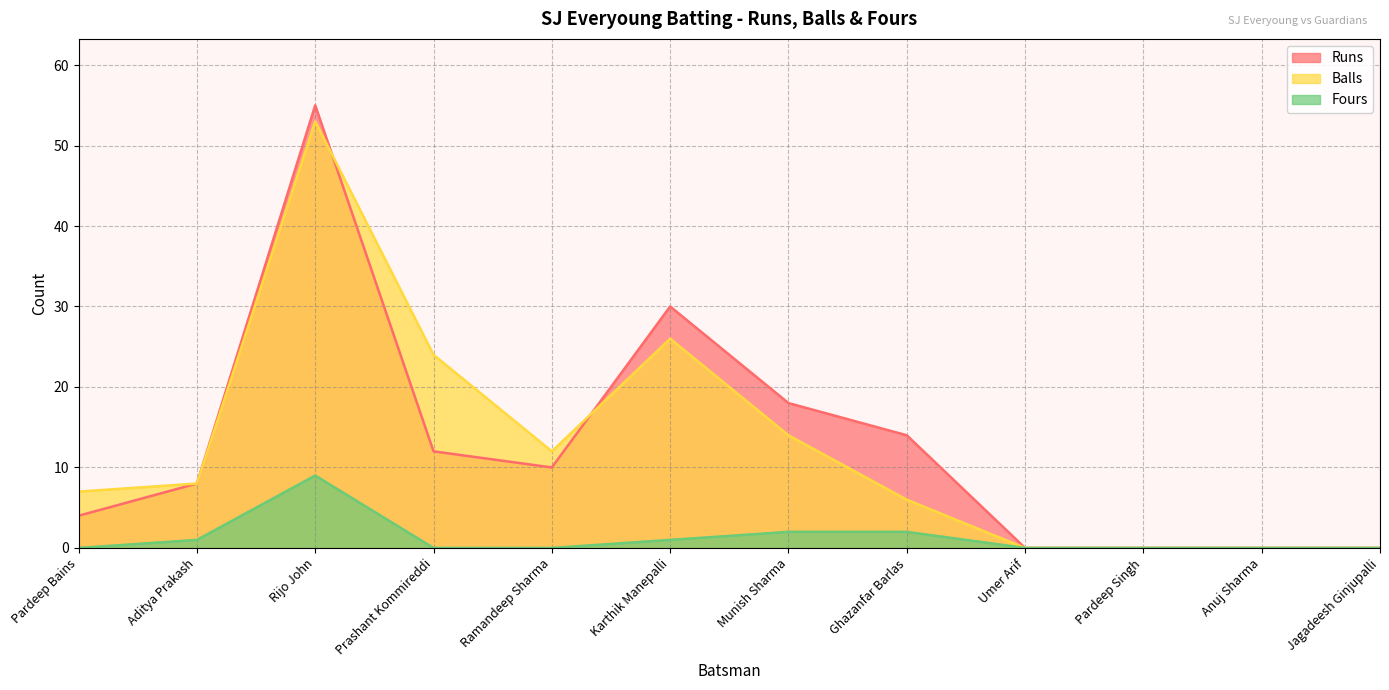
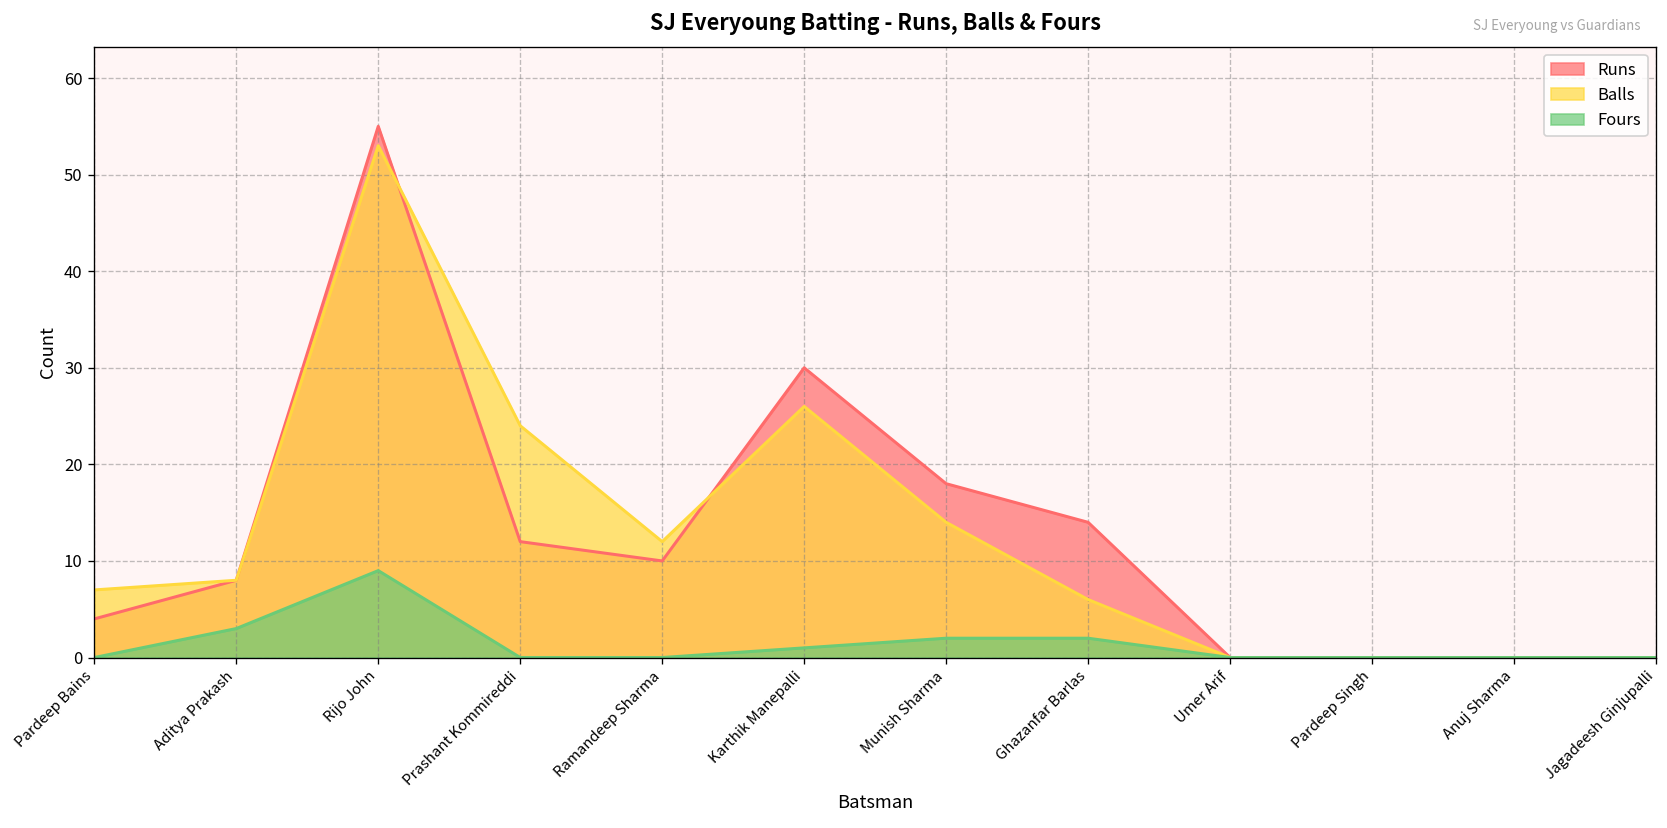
Fours, Aditya Prakash: 1 -> 3
